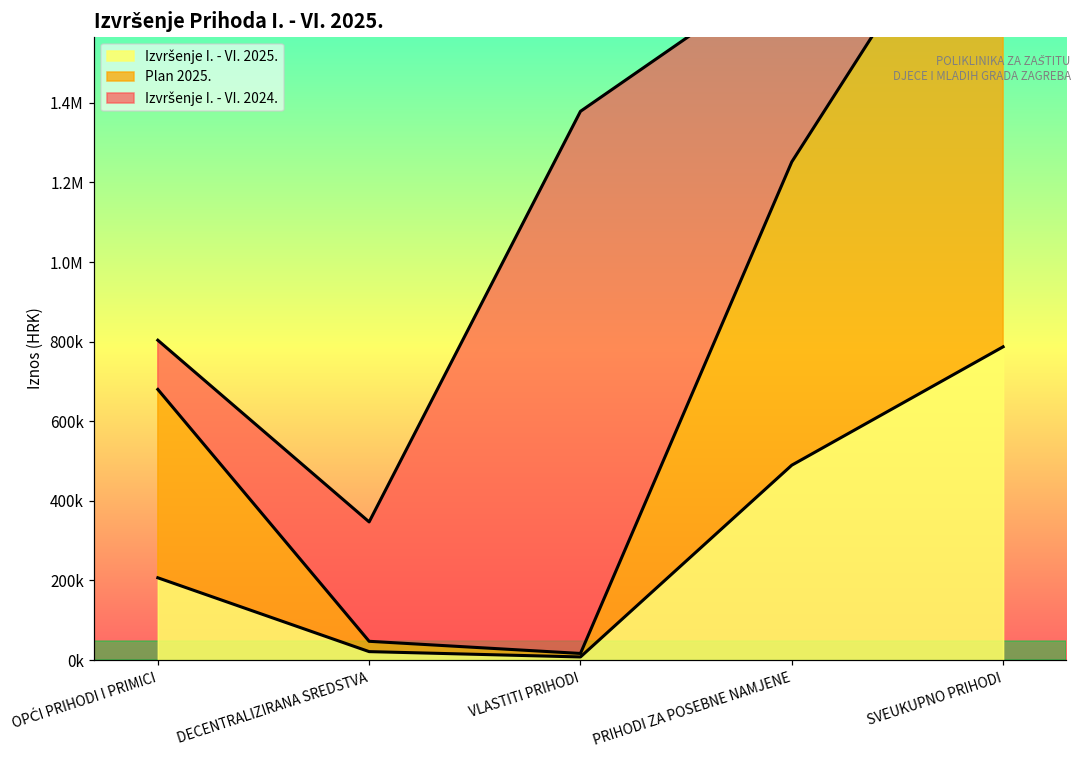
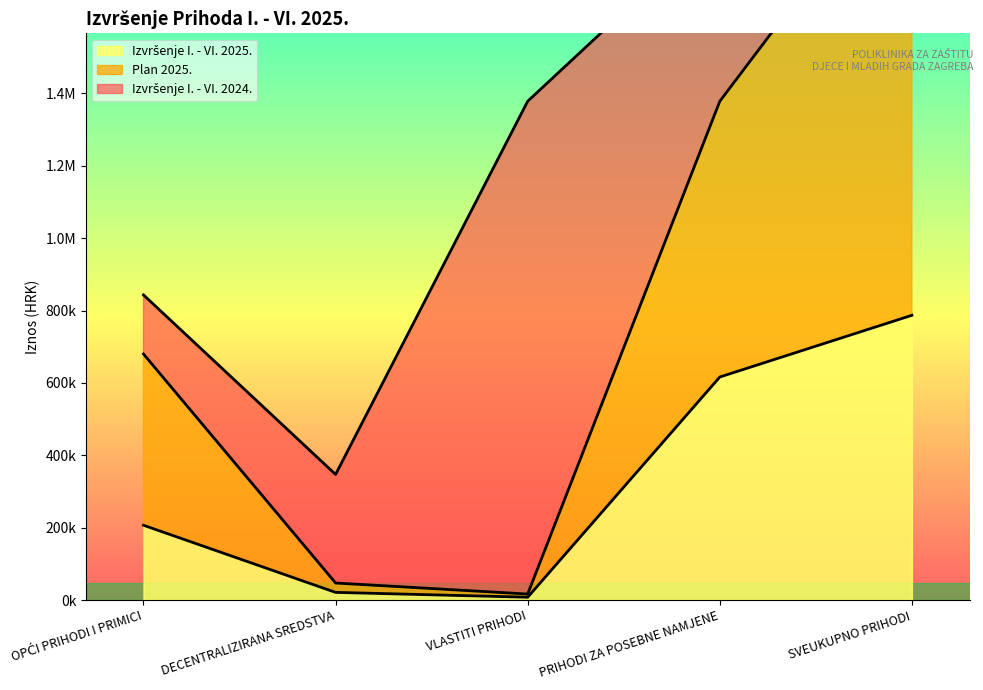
Izvršenje I. - VI. 2024., OPĆI PRIHODI I PRIMICI: 120000 -> 160000
Izvršenje I. - VI. 2025., PRIHODI ZA POSEBNE NAMJENE: 490000 -> 620000
